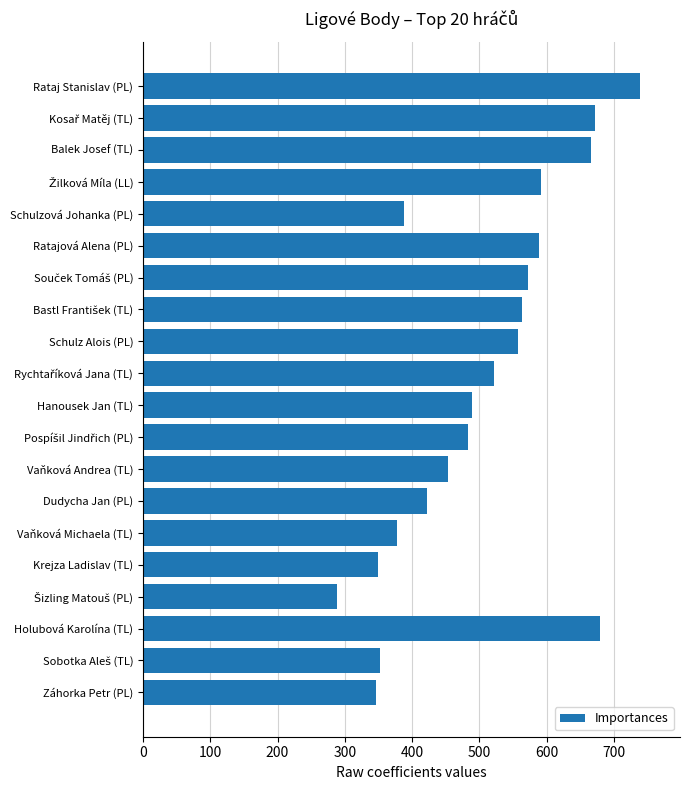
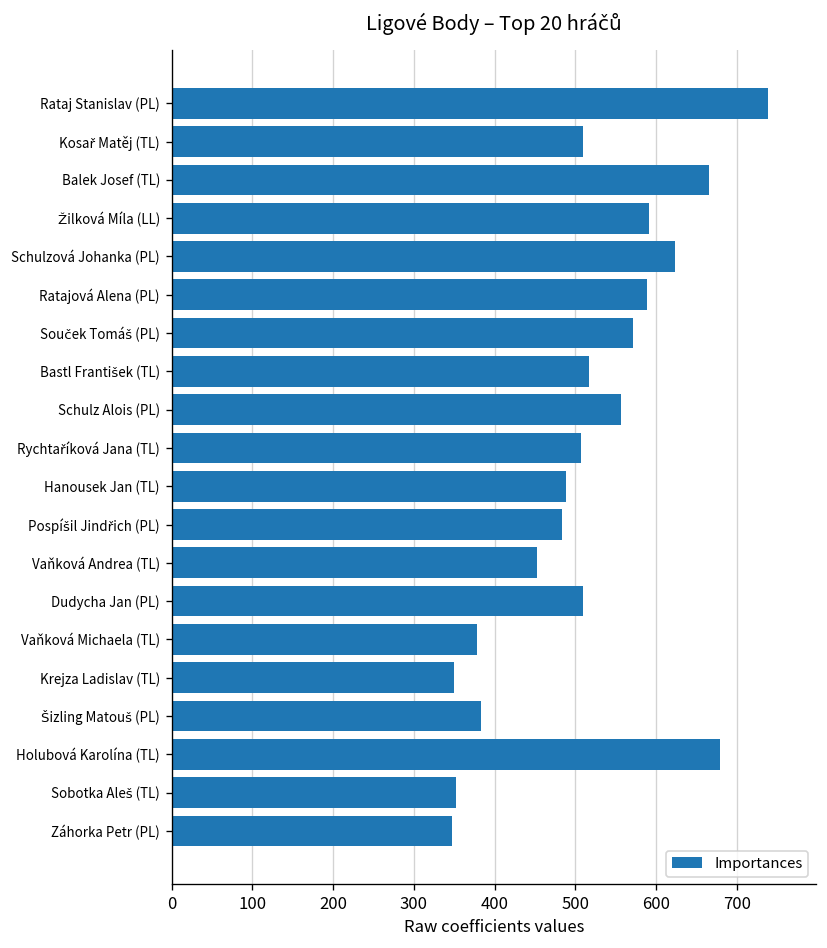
Kosař Matěj (TL): 670 -> 510
Schulzová Johanka (PL): 390 -> 620
Bastl František (TL): 560 -> 520
Rychtaříková Jana (TL): 520 -> 510
Dudycha Jan (PL): 420 -> 510
Šizling Matouš (PL): 290 -> 380
